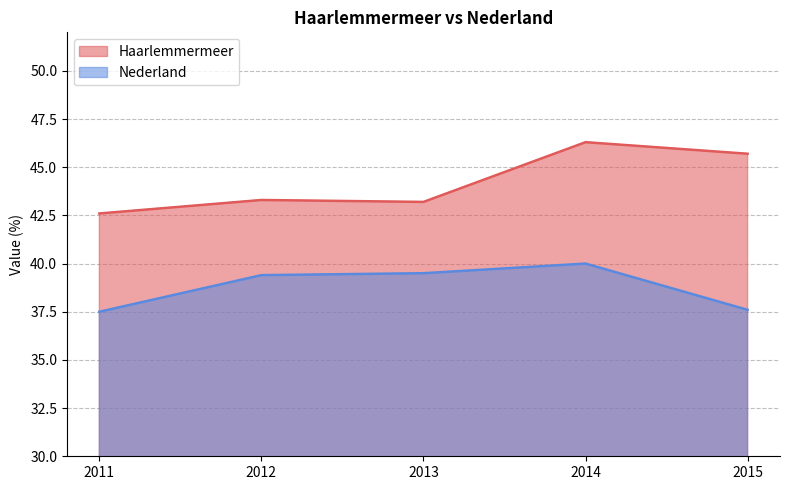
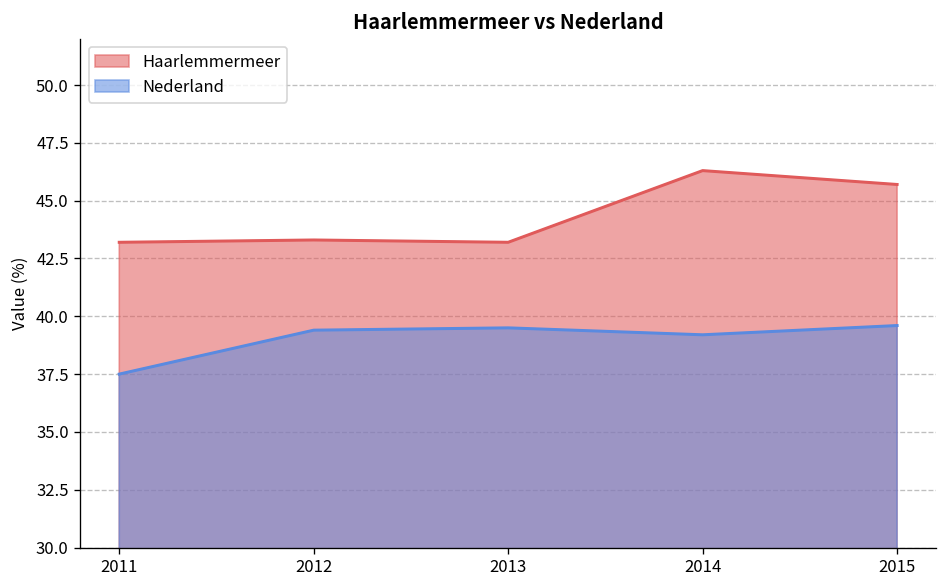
Haarlemmermeer, 2011: 42.6 -> 43.2
Nederland, 2014: 40.0 -> 39.2
Nederland, 2015: 37.6 -> 39.6
